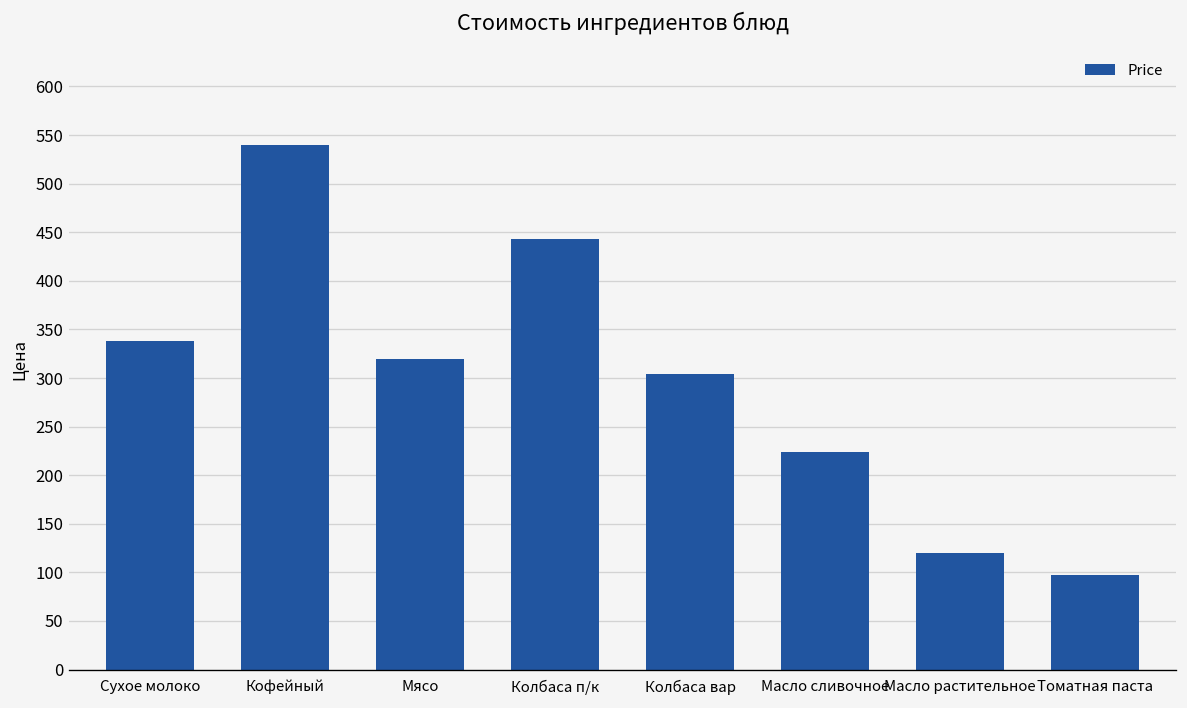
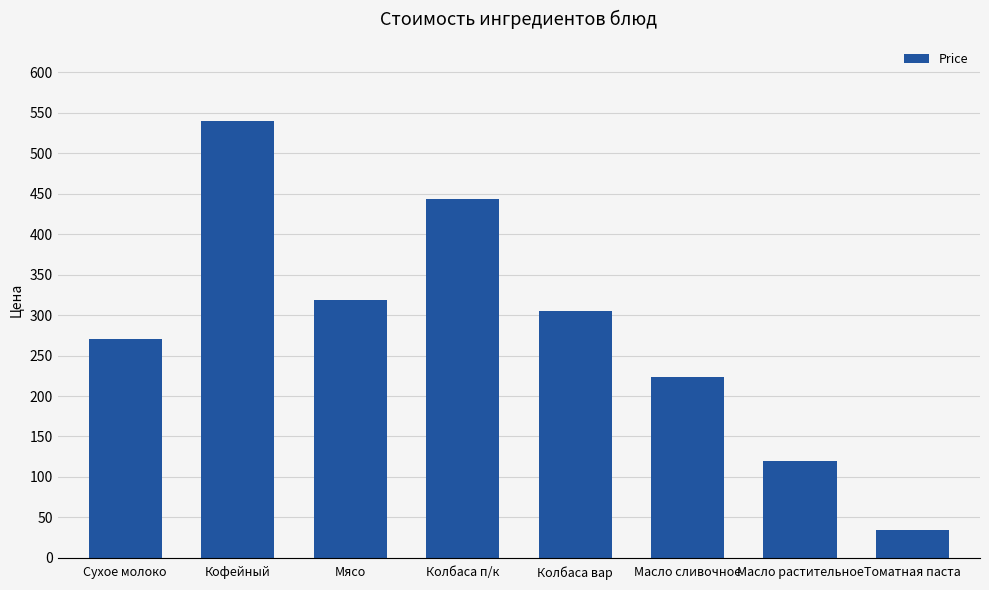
Сухое молоко: 340 -> 270
Томатная паста: 100 -> 30
